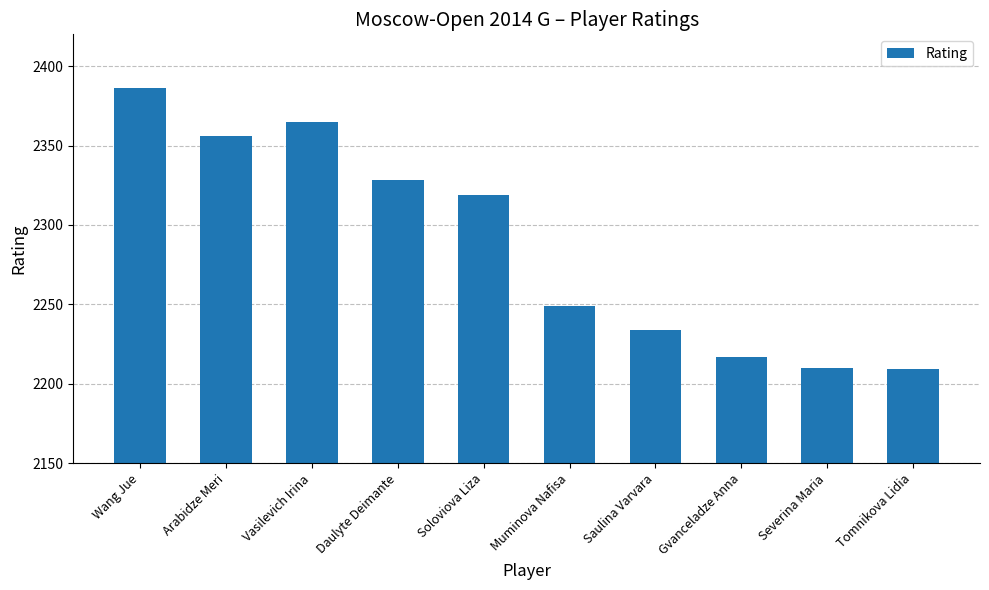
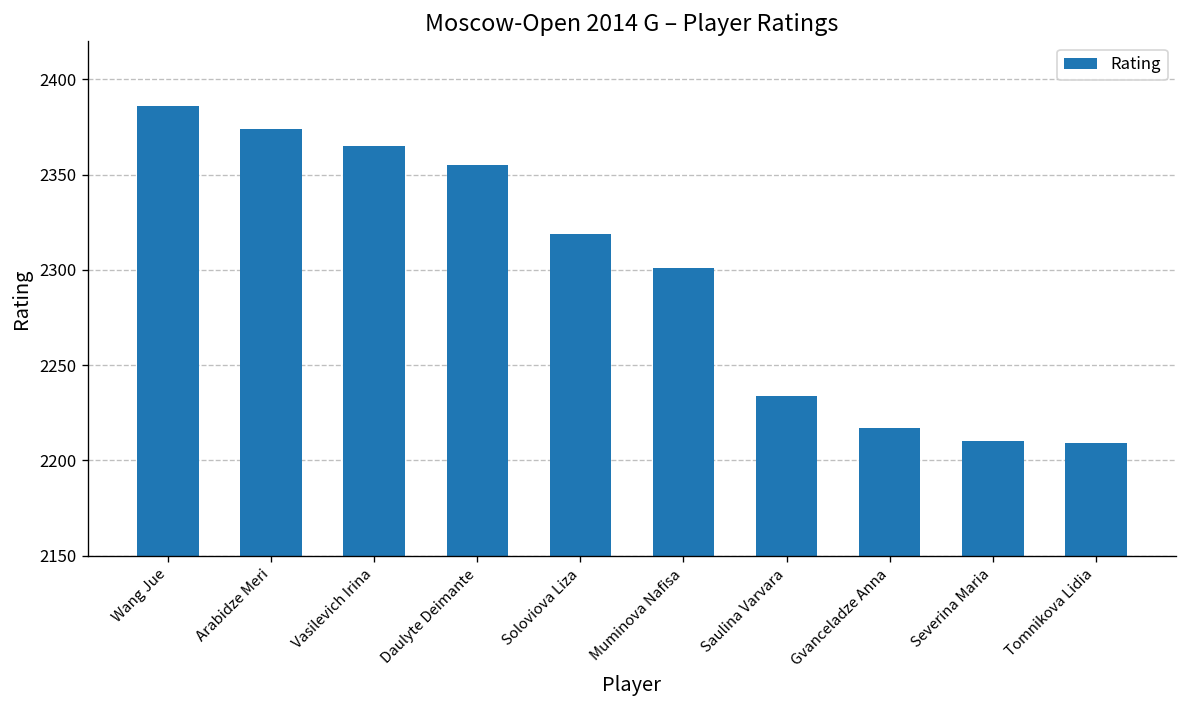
Arabidze Meri: 2356 -> 2374
Daulyte Deimante: 2328 -> 2355
Muminova Nafisa: 2249 -> 2301
